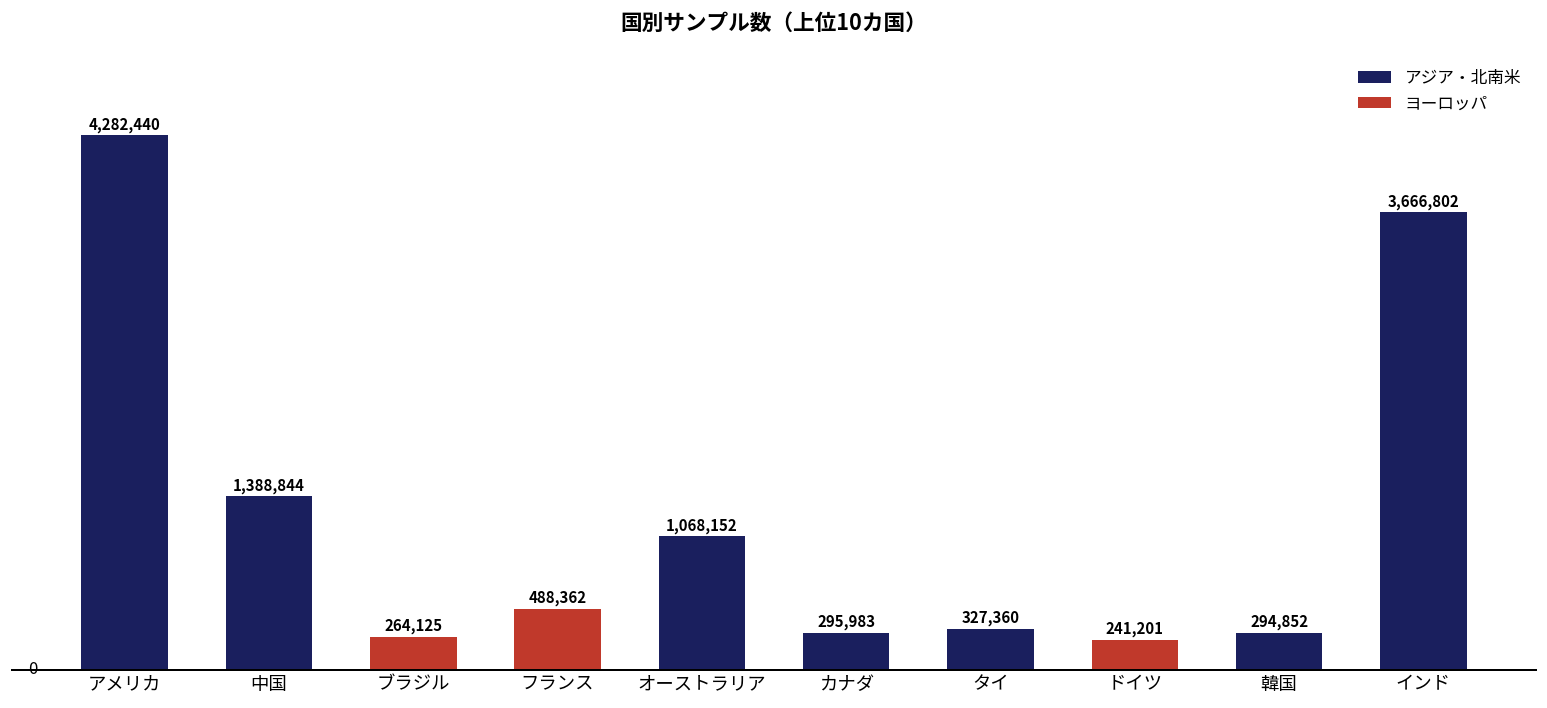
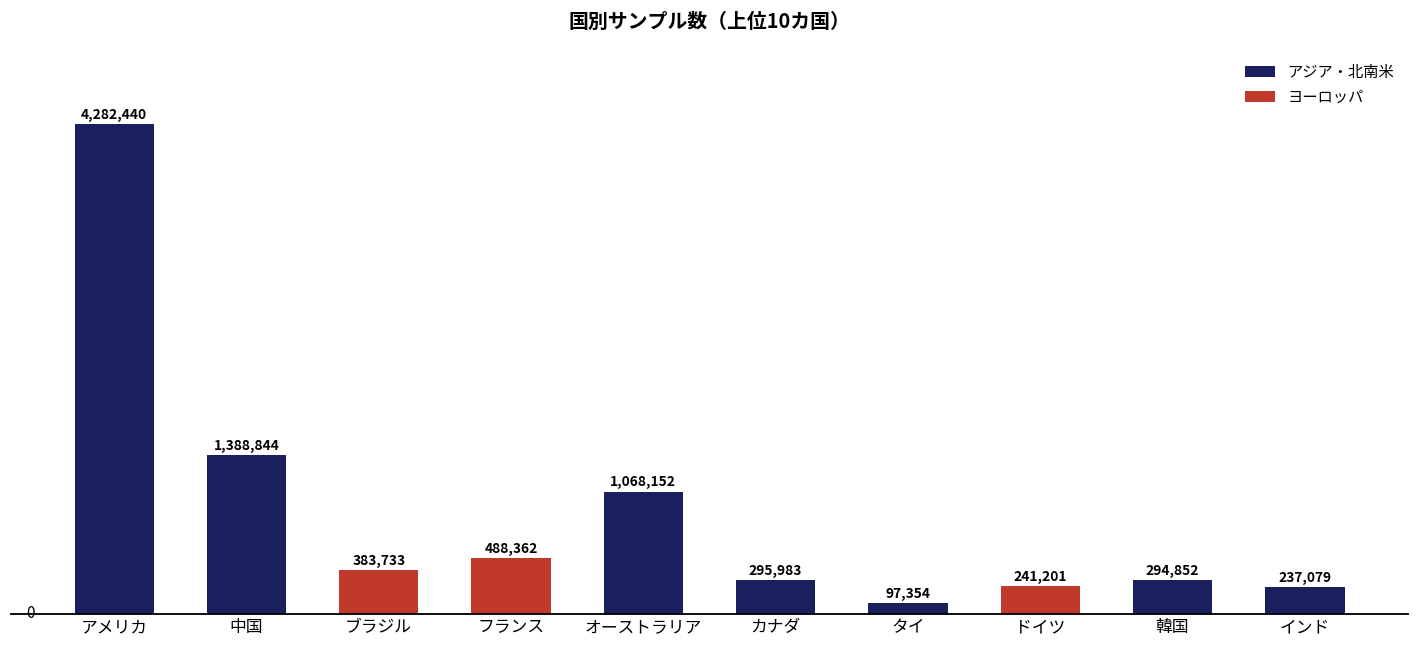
ブラジル: 264,125 -> 383,733
タイ: 327,360 -> 97,354
インド: 3,666,802 -> 237,079
